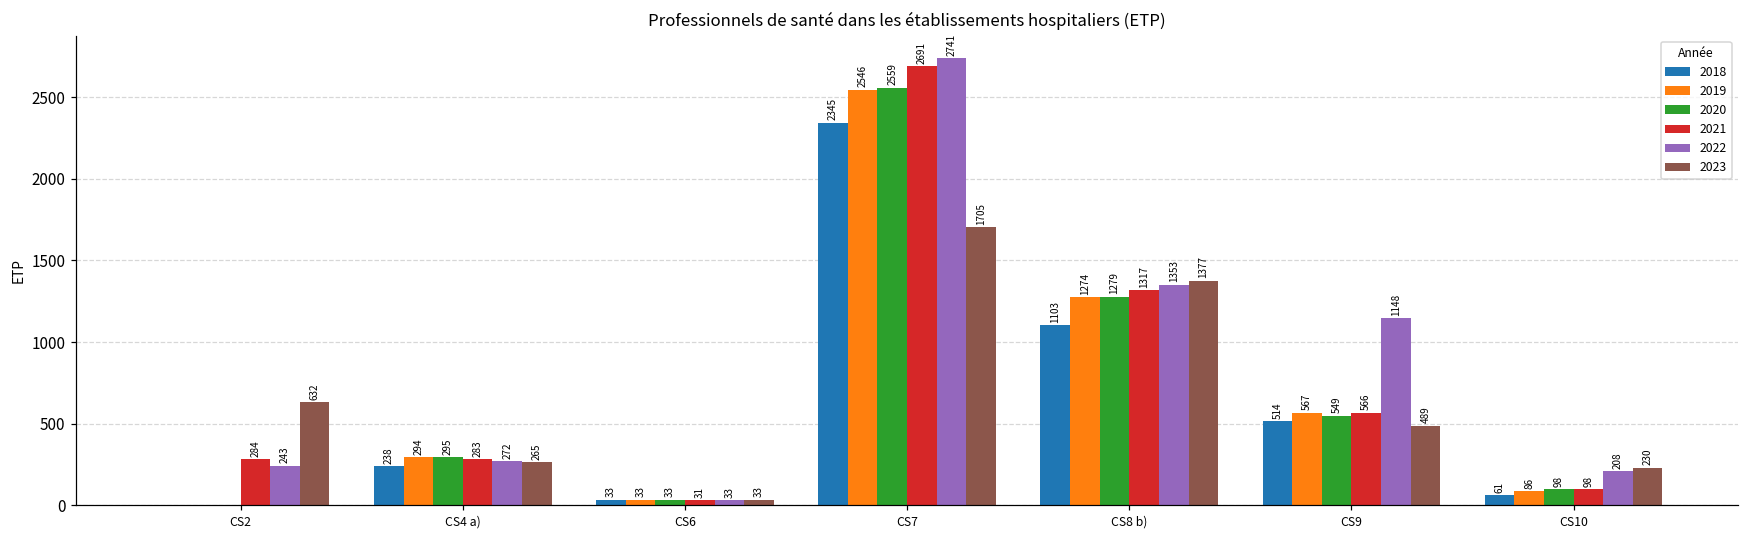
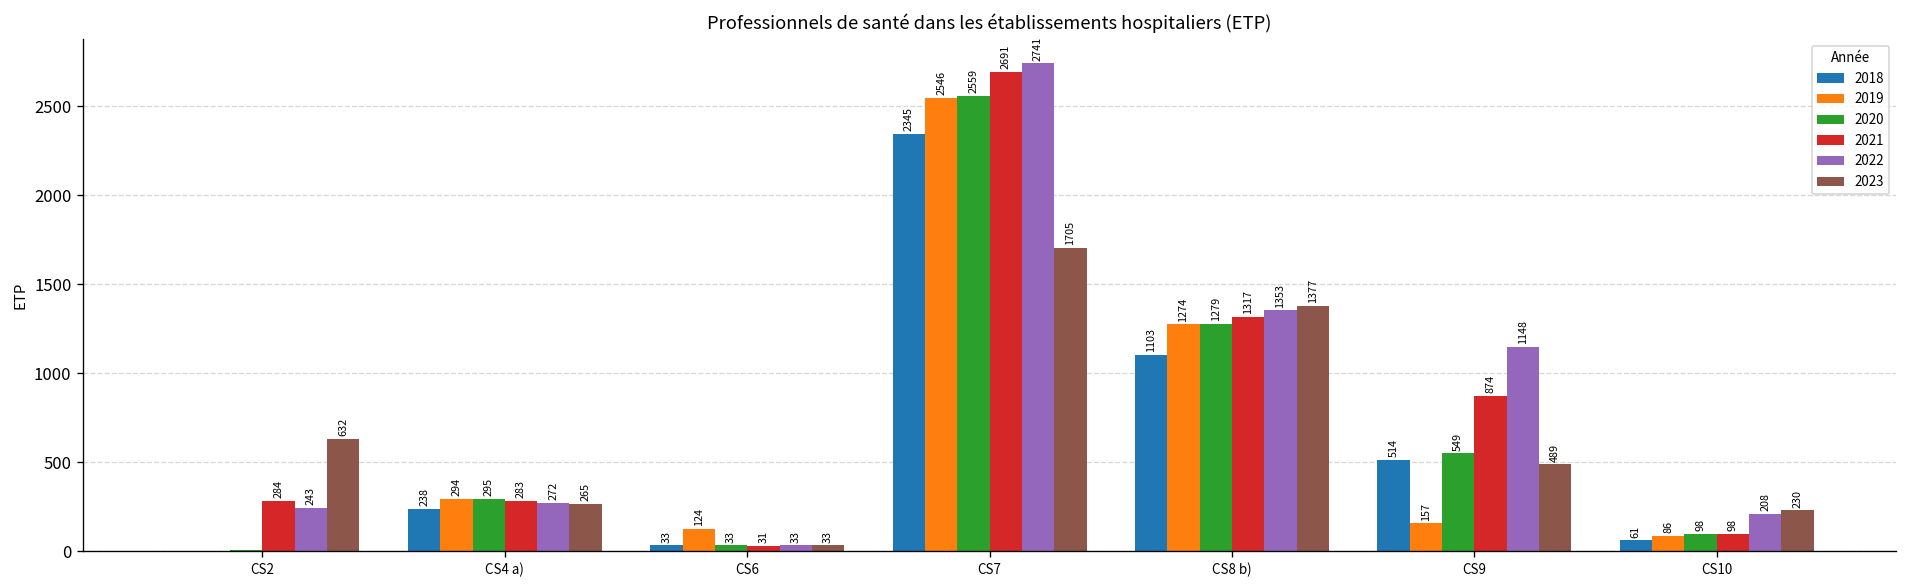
2019, CS6: 33 -> 124
2019, CS9: 567 -> 157
2021, CS9: 566 -> 874
